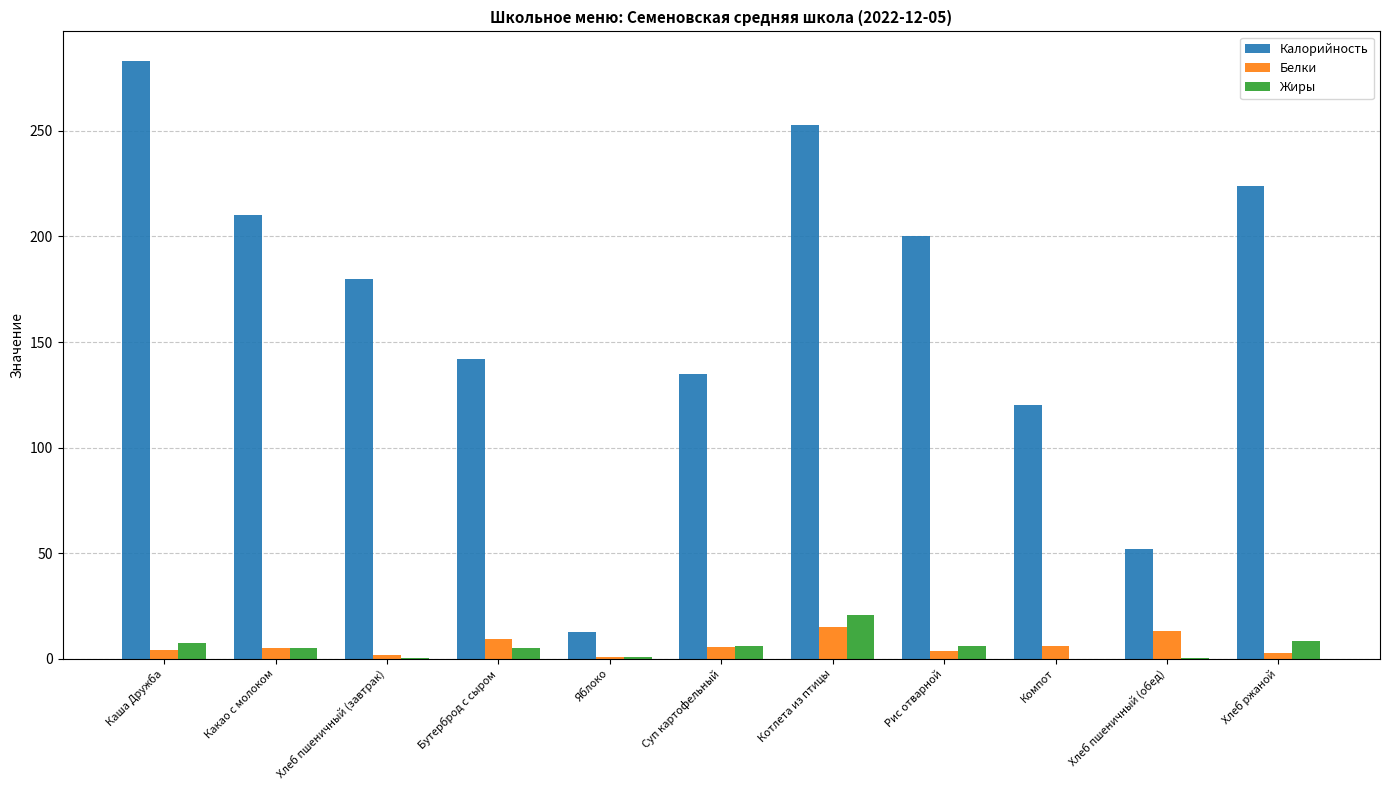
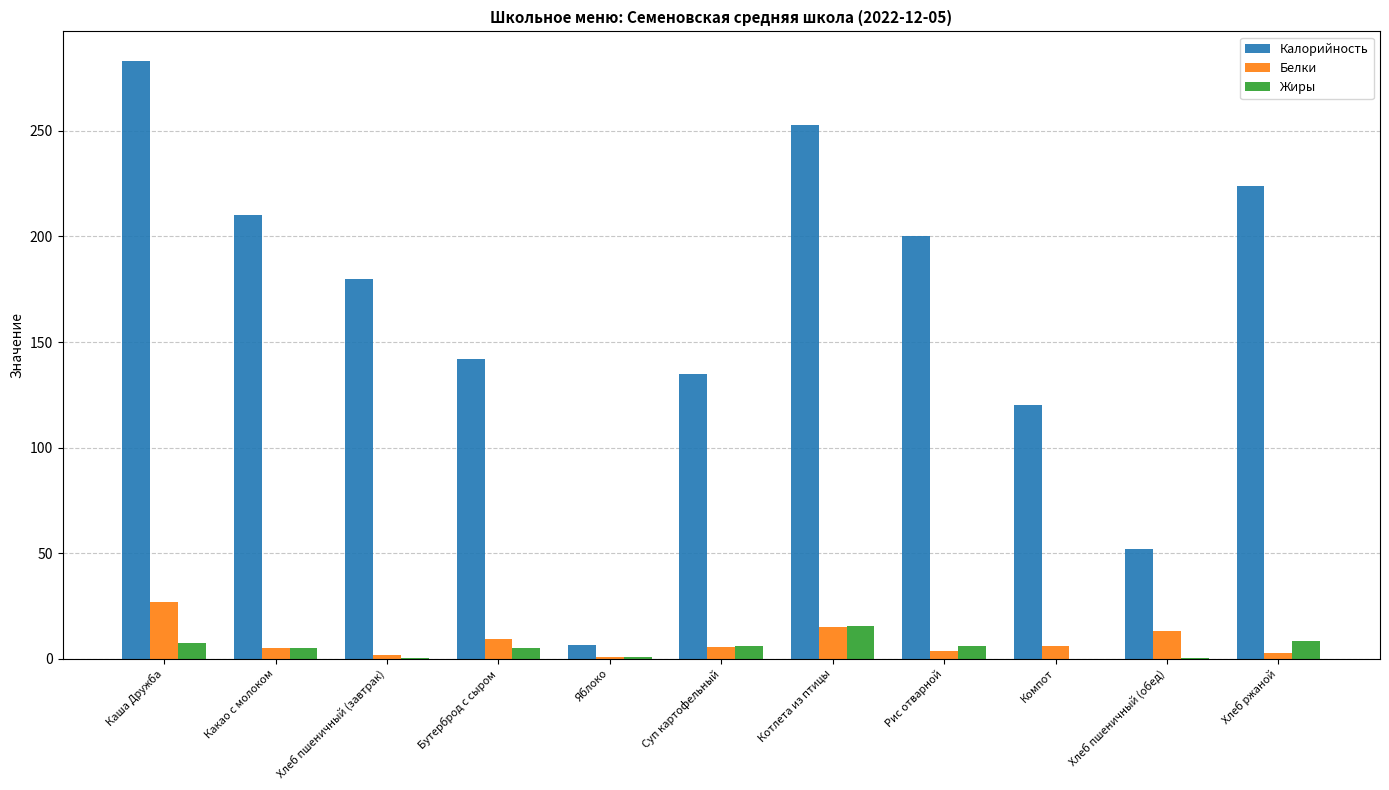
Белки, Каша Дружба: 4 -> 27
Калорийность, Яблоко: 13 -> 7
Жиры, Котлета из птицы: 21 -> 16
